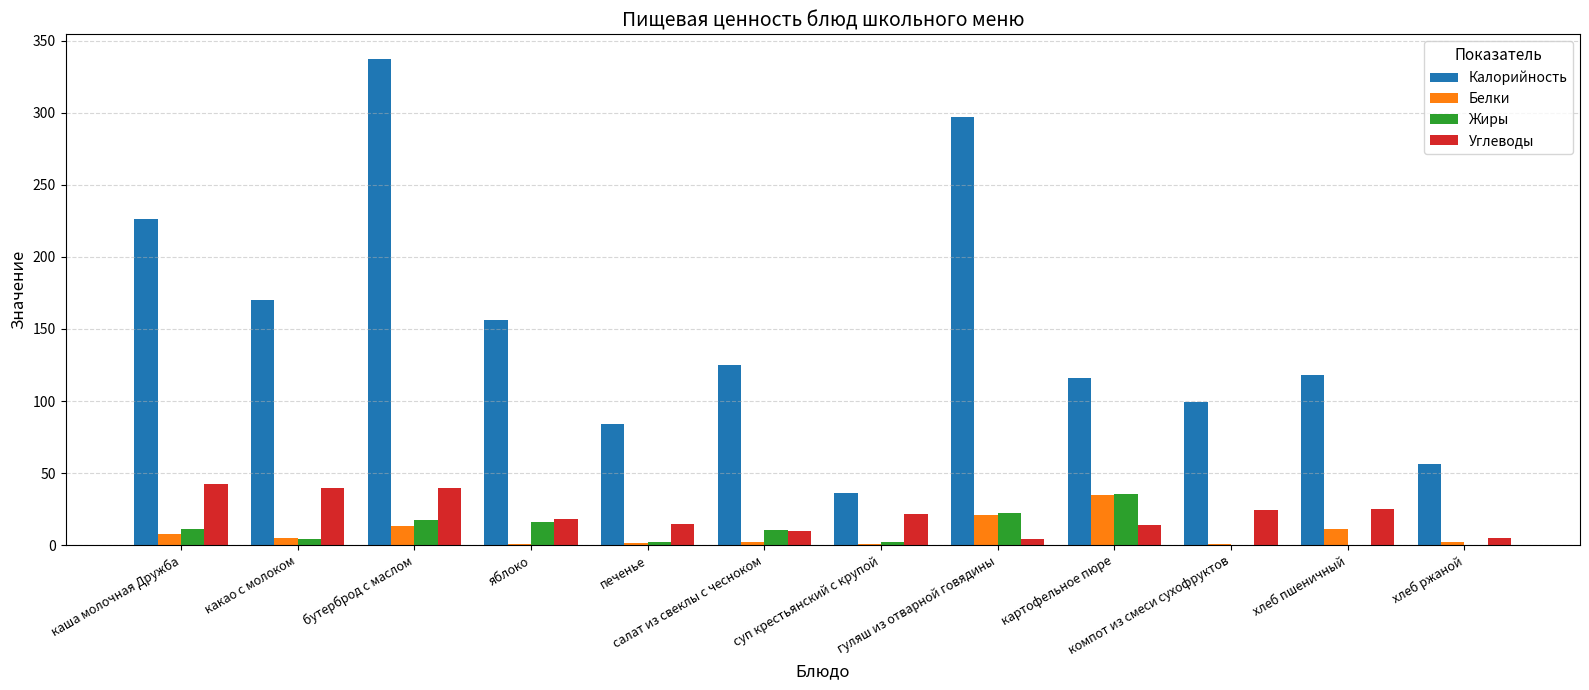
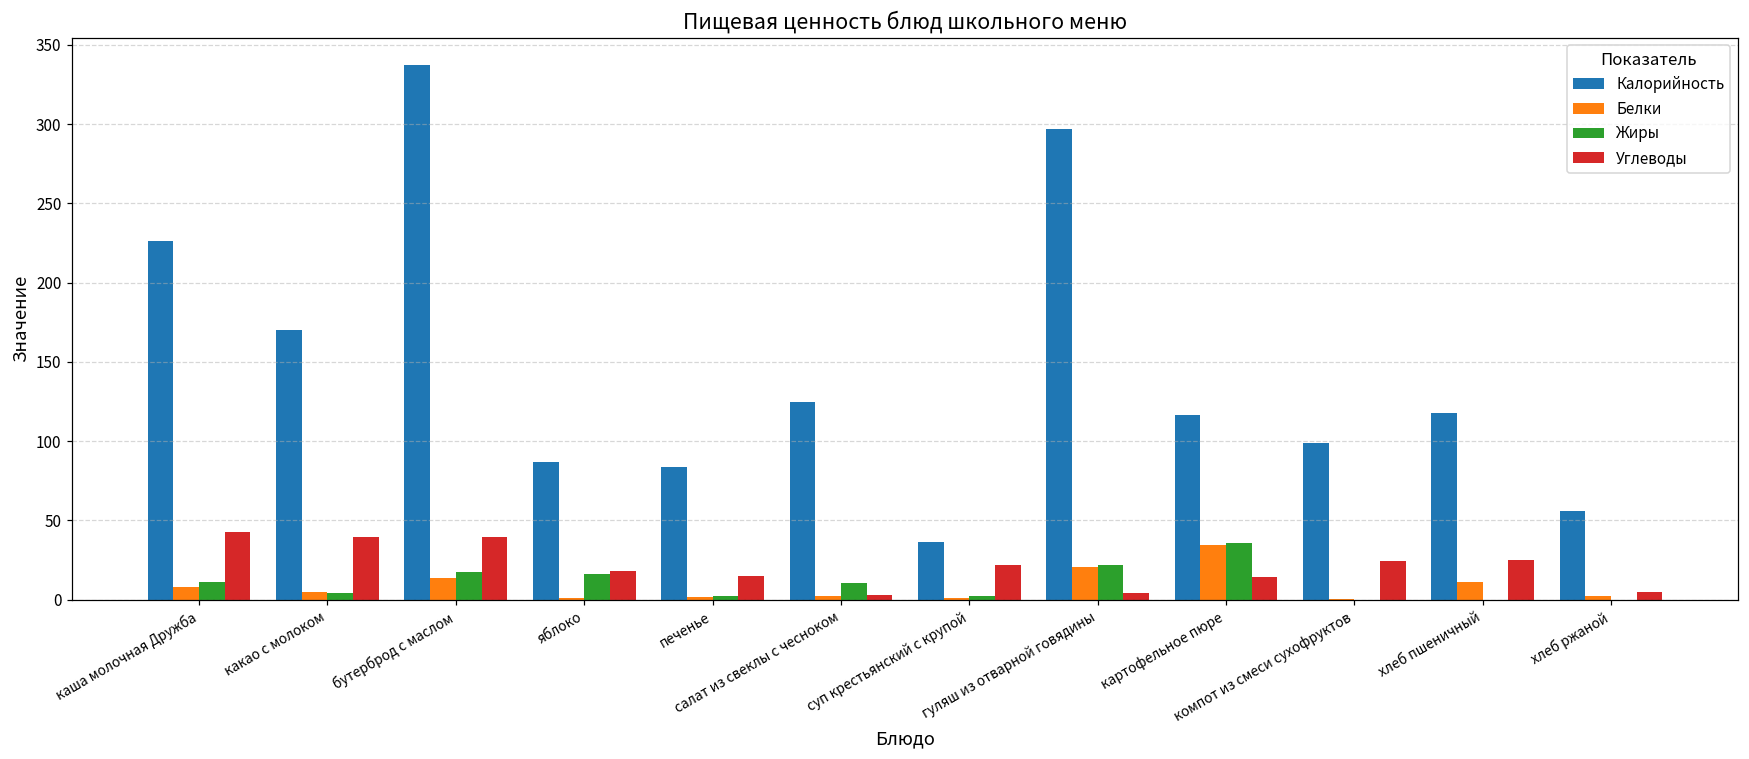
Калорийность, яблоко: 156 -> 87
Углеводы, салат из свеклы с чесноком: 10 -> 3
